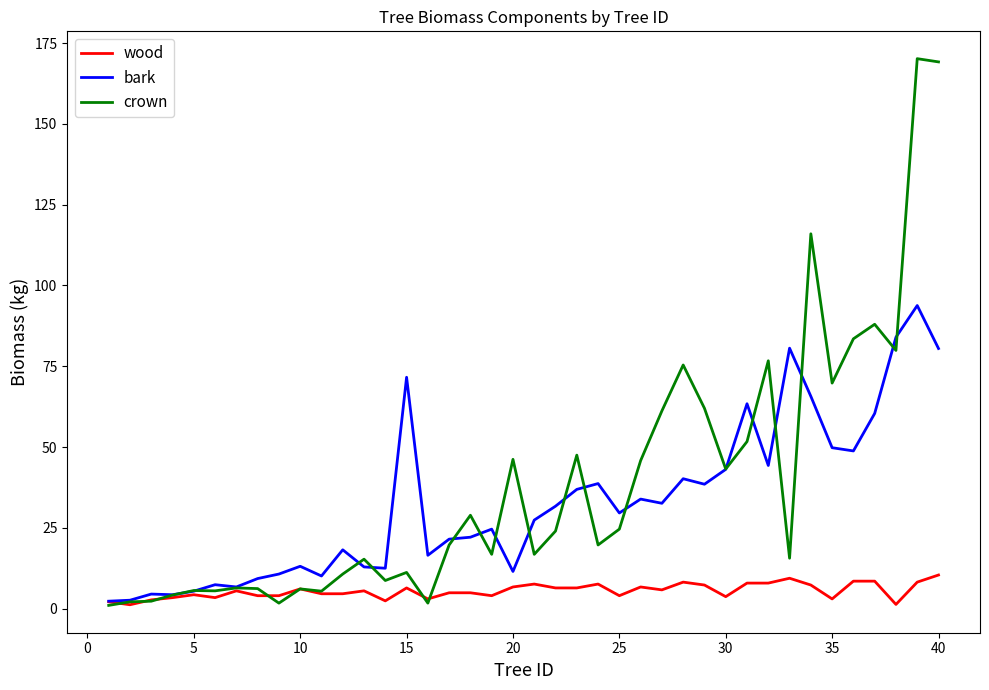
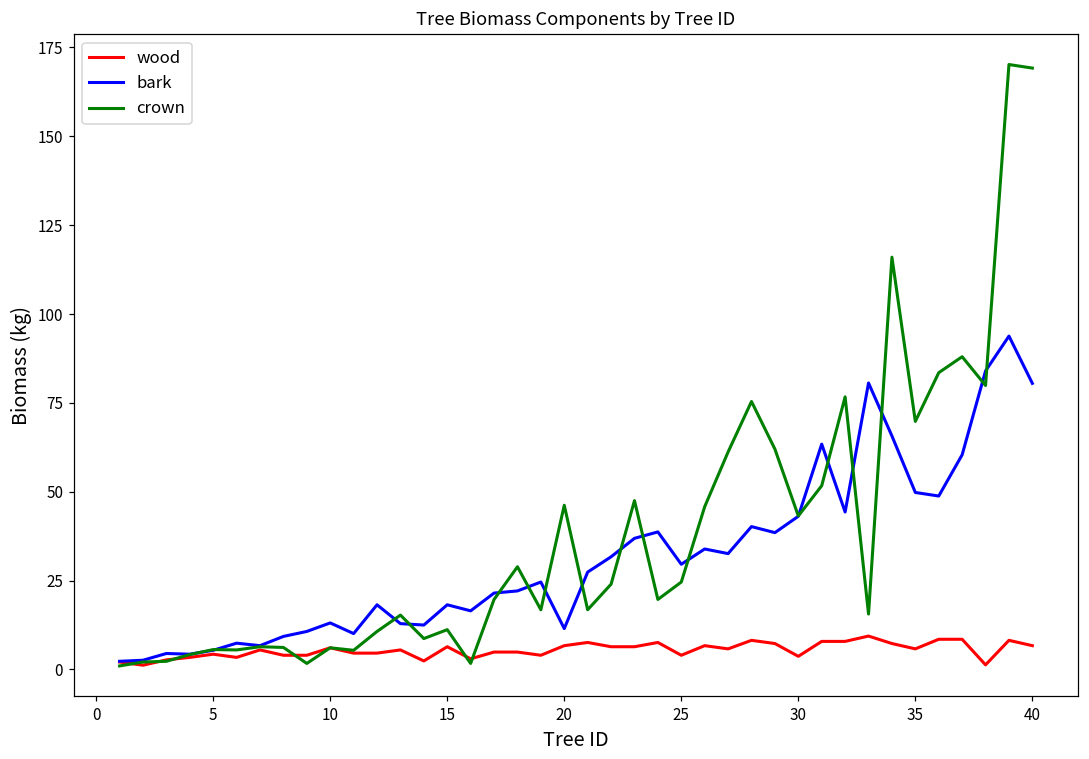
bark, 15: 72 -> 18
wood, 35: 3 -> 6
wood, 40: 10 -> 7
